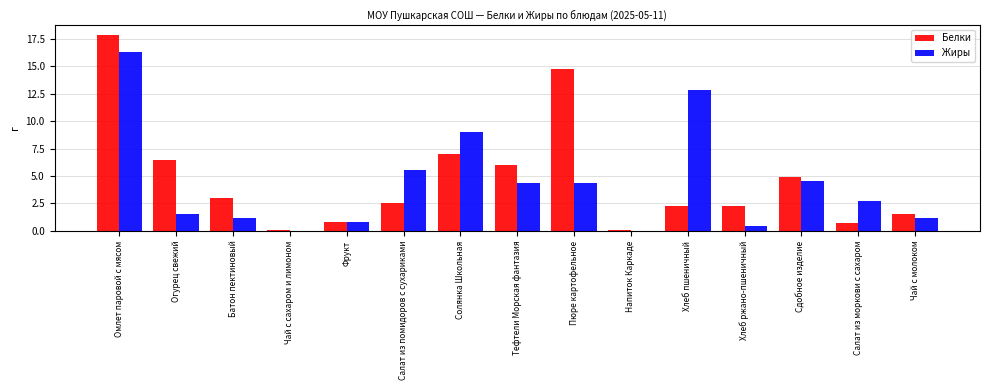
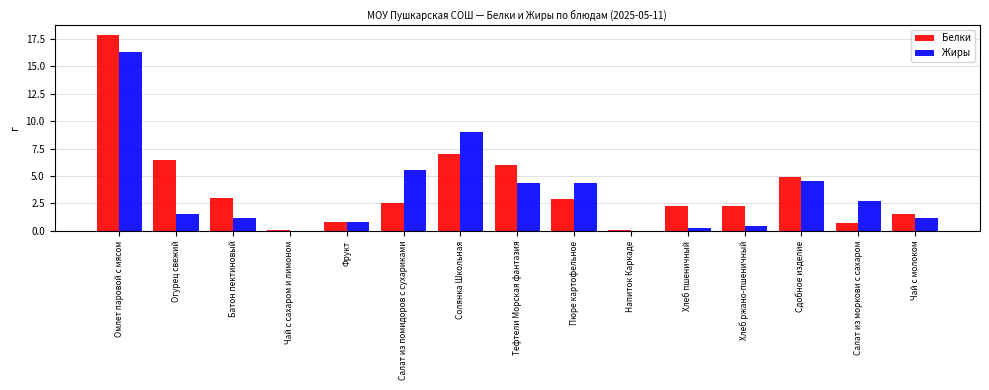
Белки, Пюре картофельное: 14.8 -> 2.9
Жиры, Хлеб пшеничный: 12.8 -> 0.2
